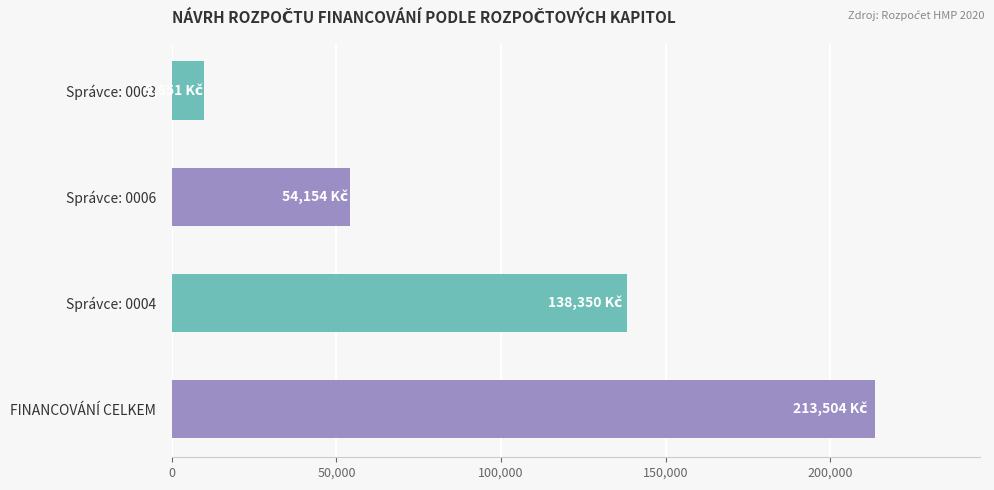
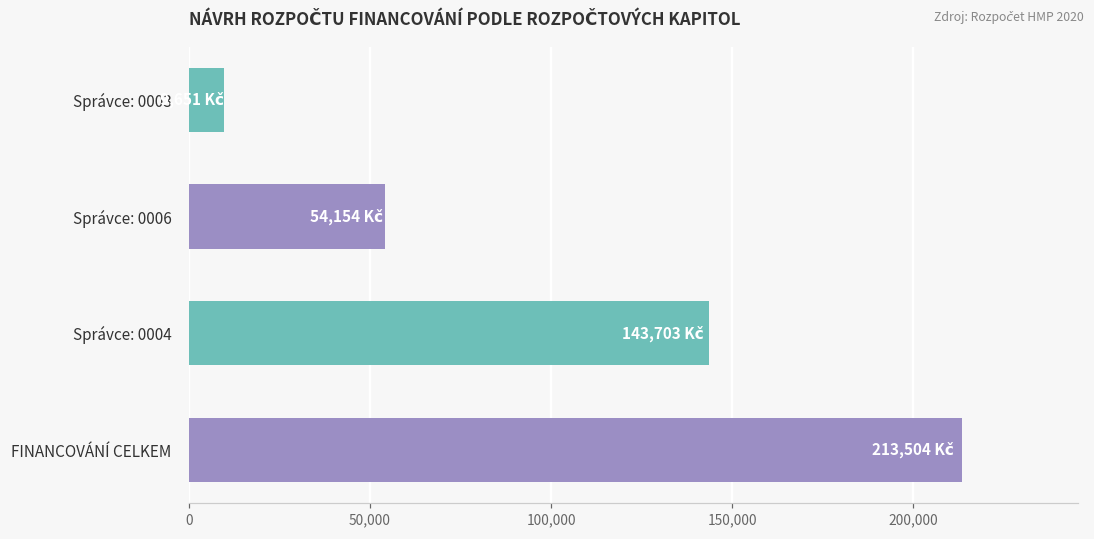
Správce: 0004: 138,350 -> 143,703
